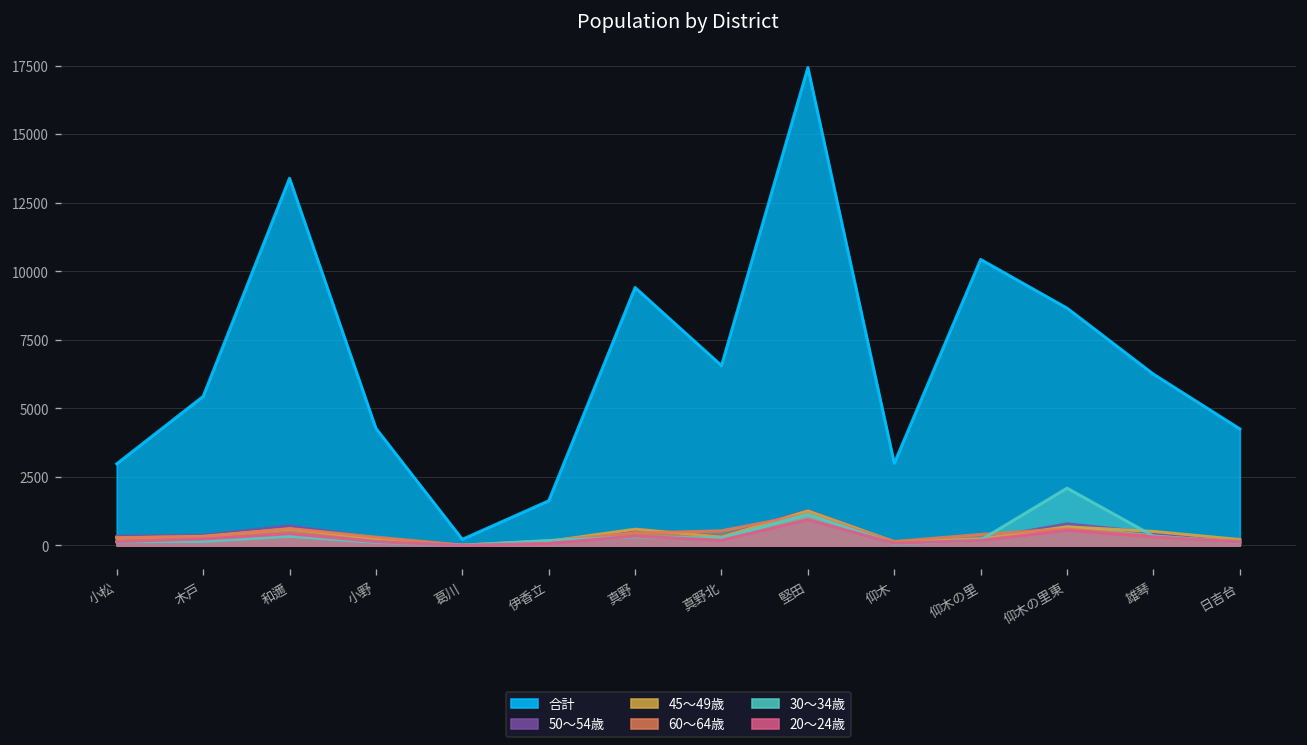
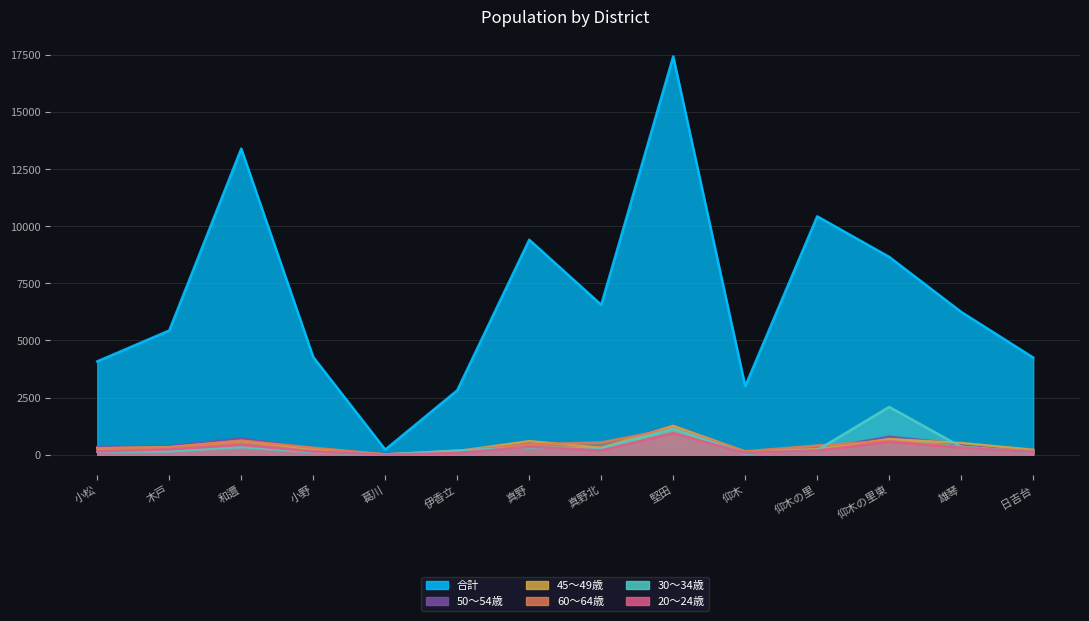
合計, 小松: 3000 -> 4100
合計, 伊香立: 1600 -> 2800
